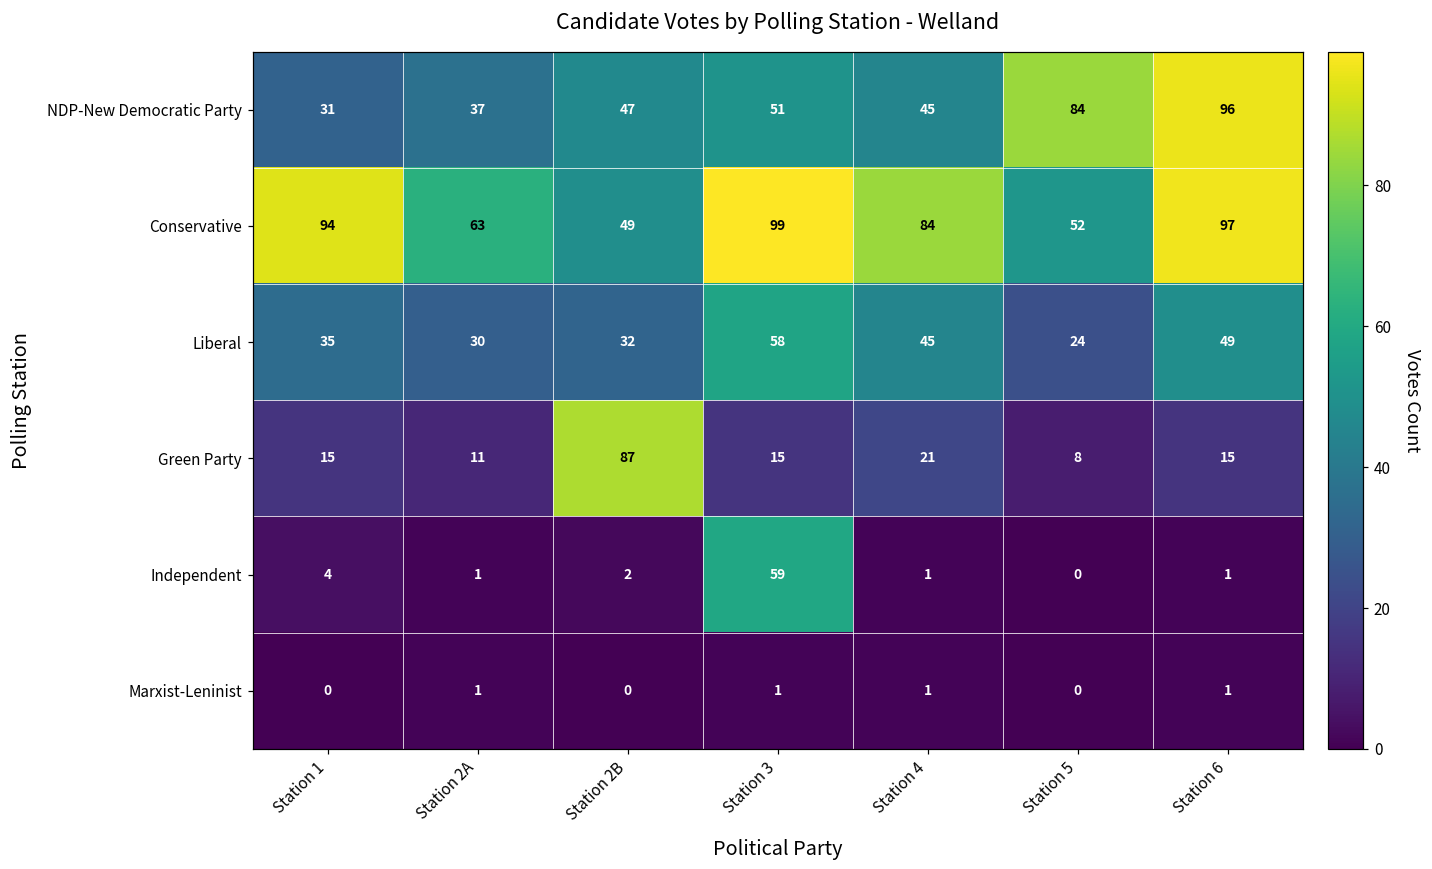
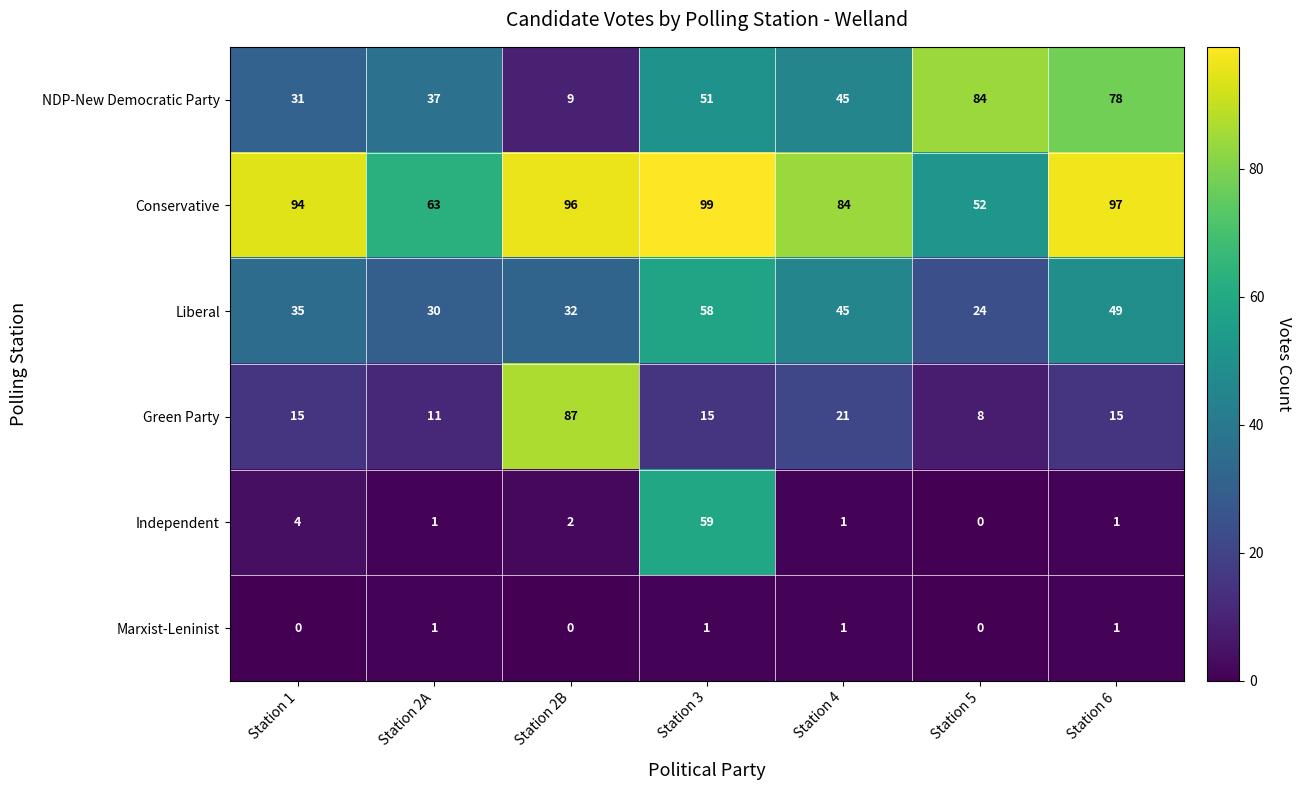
NDP-New Democratic Party, Station 2B: 47 -> 9
NDP-New Democratic Party, Station 6: 96 -> 78
Conservative, Station 2B: 49 -> 96
